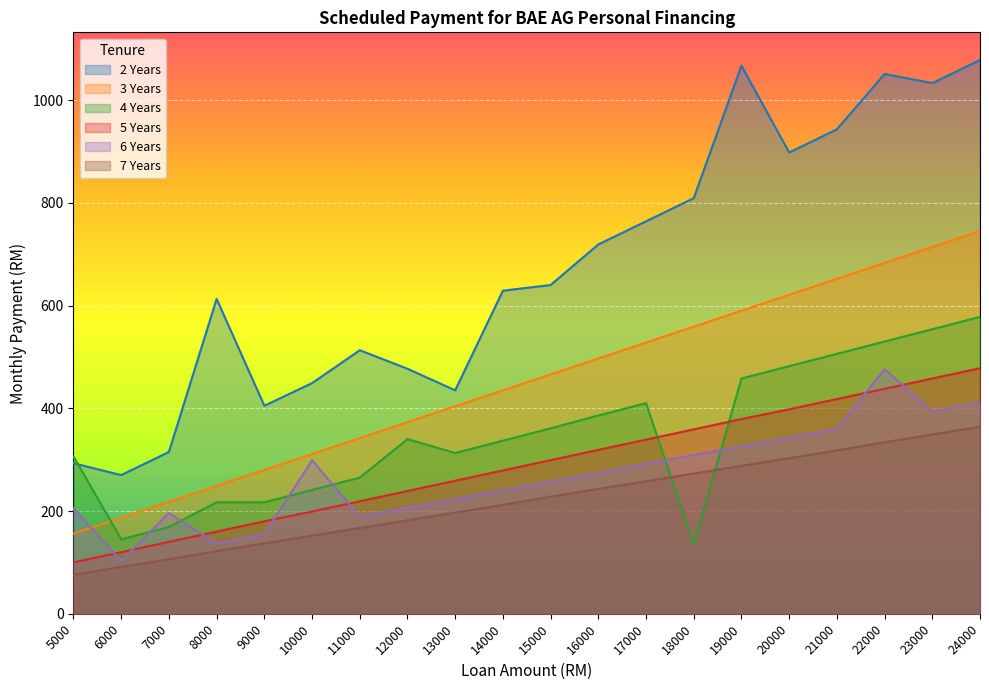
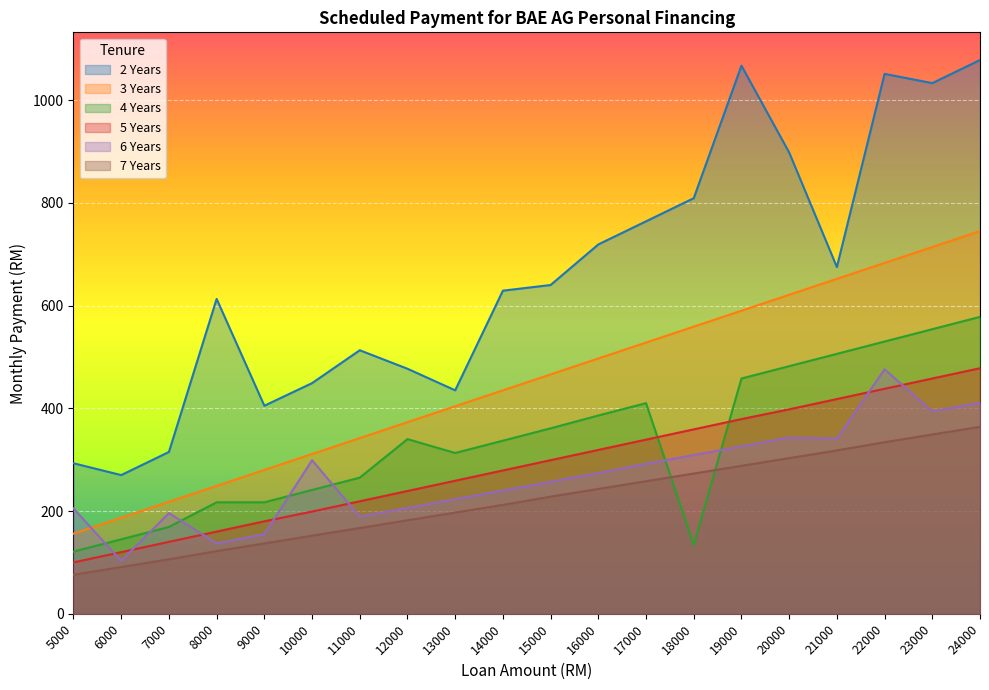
4 Years, 5000: 310 -> 120
2 Years, 21000: 940 -> 680
6 Years, 21000: 360 -> 340
